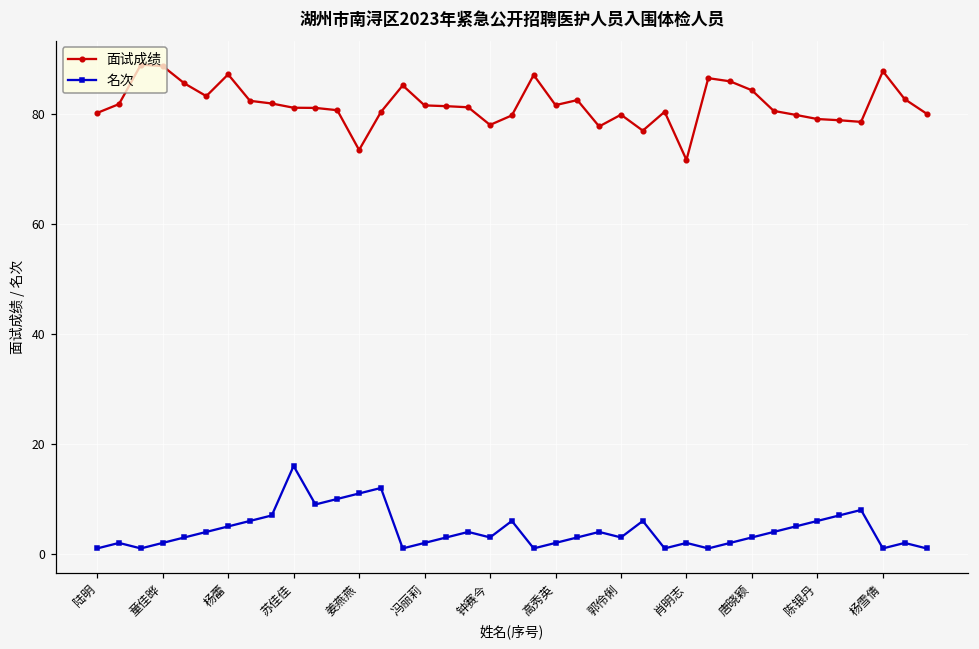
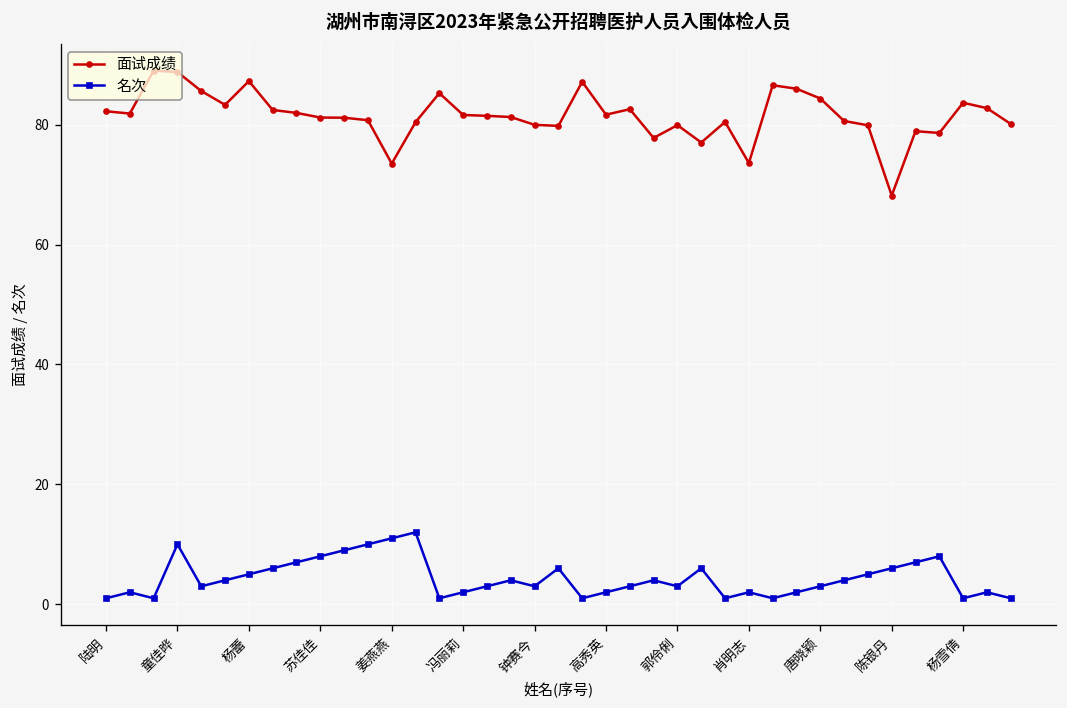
面试成绩, 陆明: 80 -> 82
名次, 童佳晔: 2 -> 10
名次, 苏佳佳: 16 -> 8
面试成绩, 钟赛今: 78 -> 80
面试成绩, 肖明志: 72 -> 74
面试成绩, 陈银丹: 79 -> 68
面试成绩, 杨雪倩: 88 -> 84
